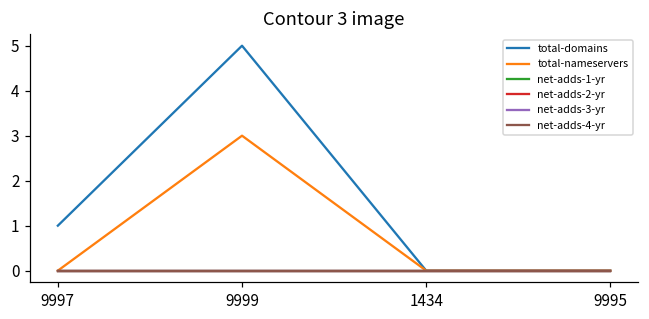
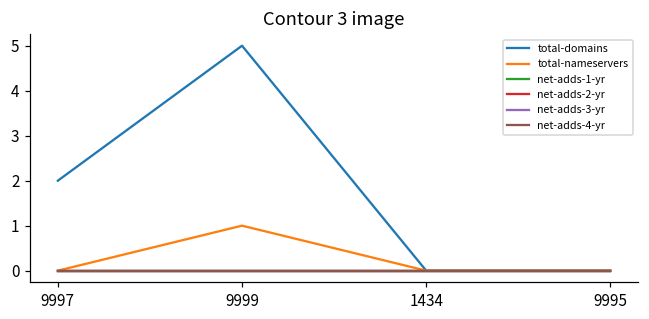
total-domains, 9997: 1 -> 2
total-nameservers, 9999: 3 -> 1
